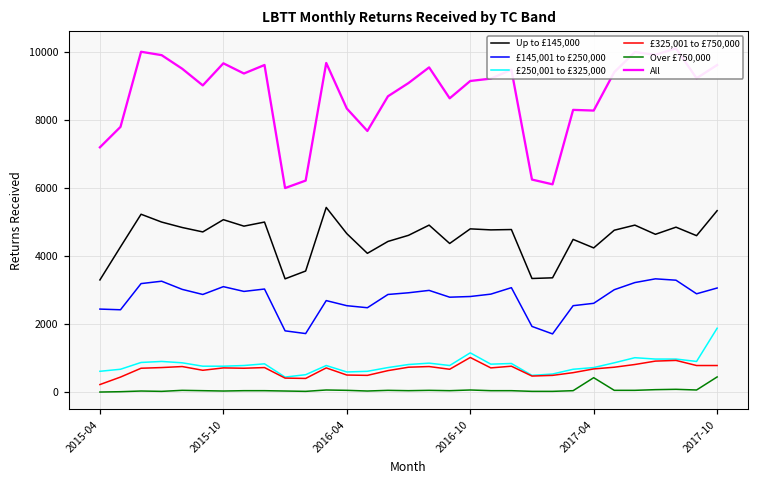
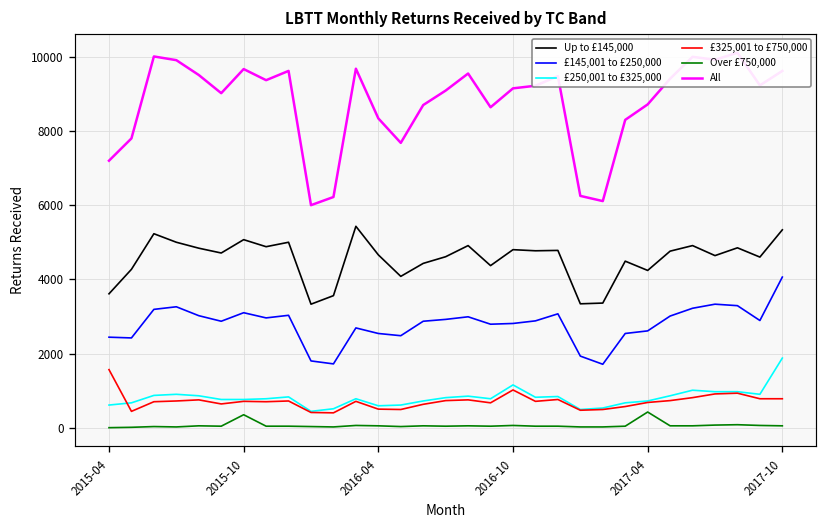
Up to £145,000, 2015-04: 3300 -> 3600
£325,001 to £750,000, 2015-04: 200 -> 1600
Over £750,000, 2015-10: 0 -> 300
All, 2017-04: 8300 -> 8700
£145,001 to £250,000, 2017-10: 3100 -> 4100
Over £750,000, 2017-10: 400 -> 100
